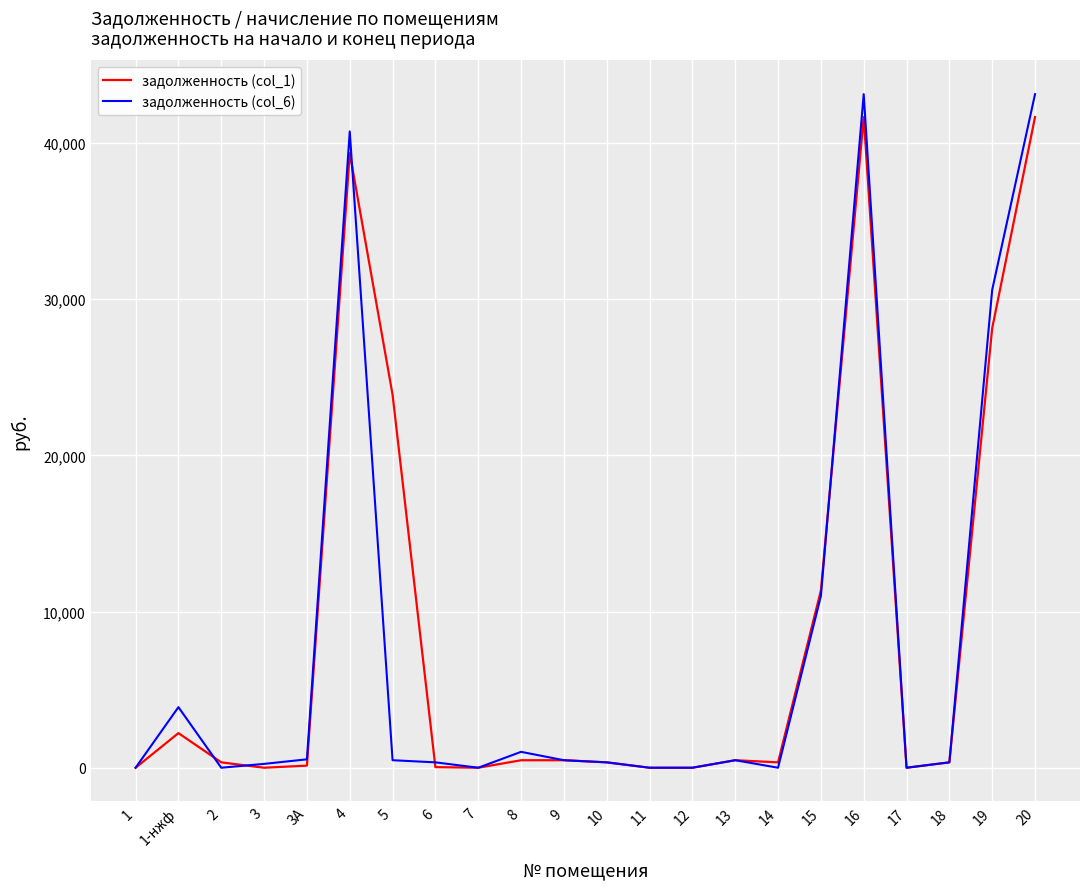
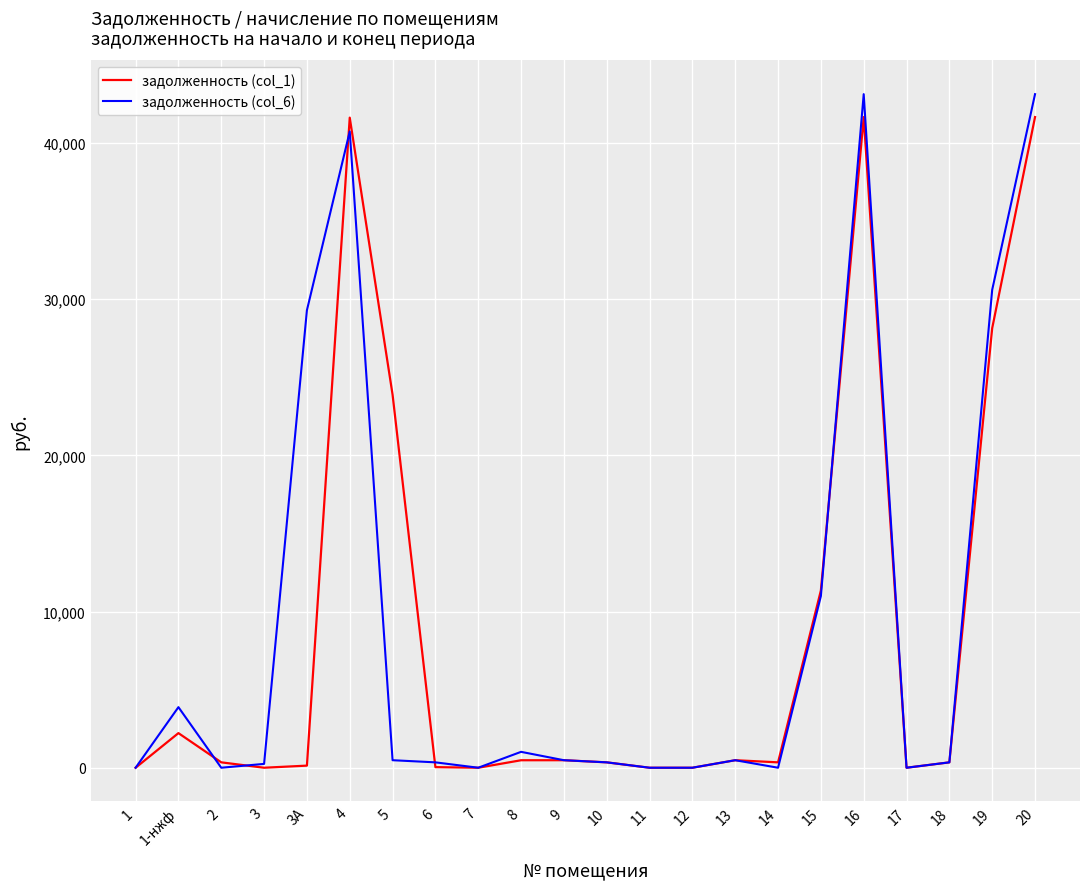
задолженность (col_6), 3А: 500 -> 29,300
задолженность (col_1), 4: 39,400 -> 41,600
